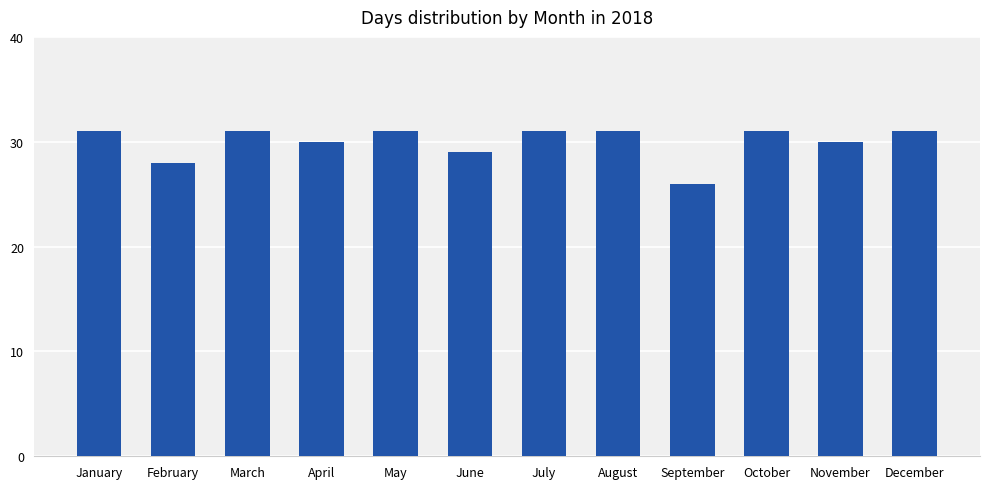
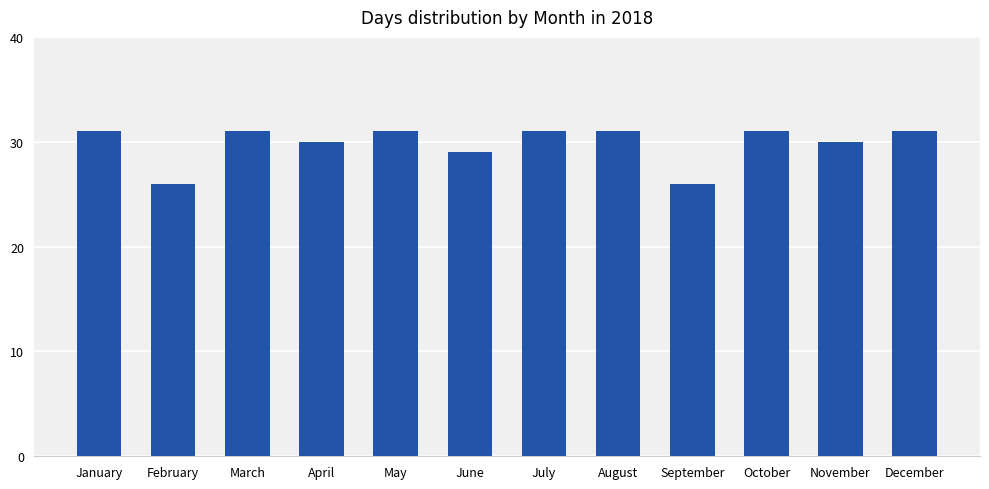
February: 28 -> 26
